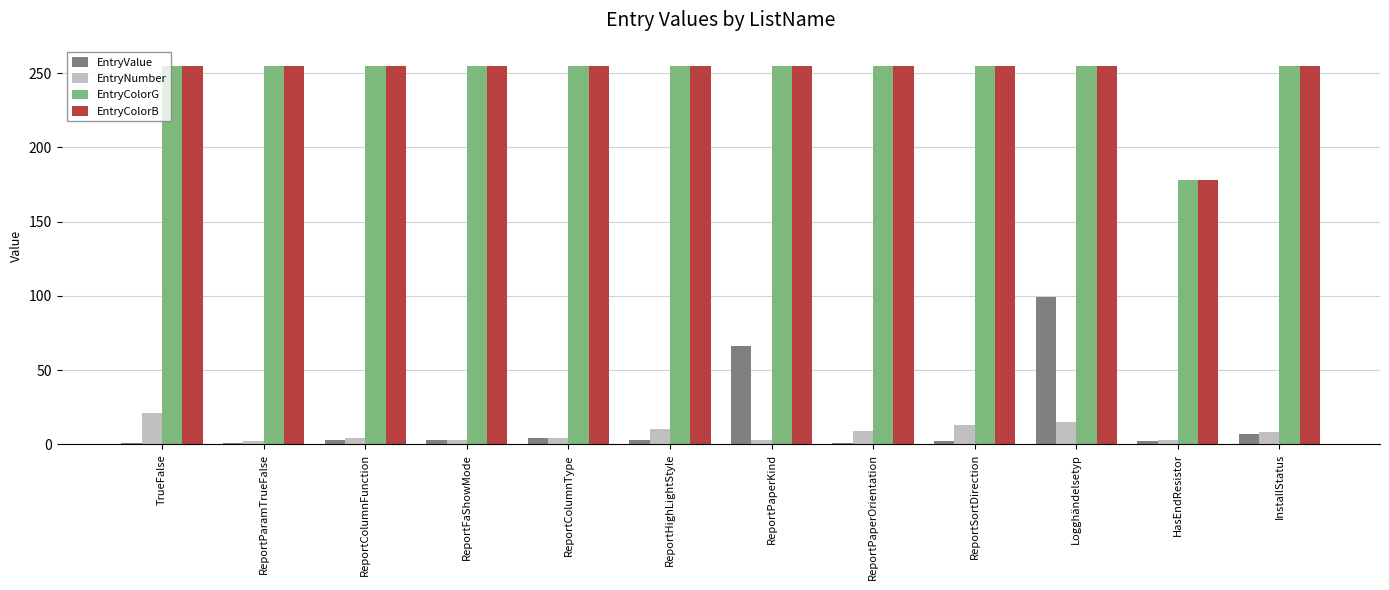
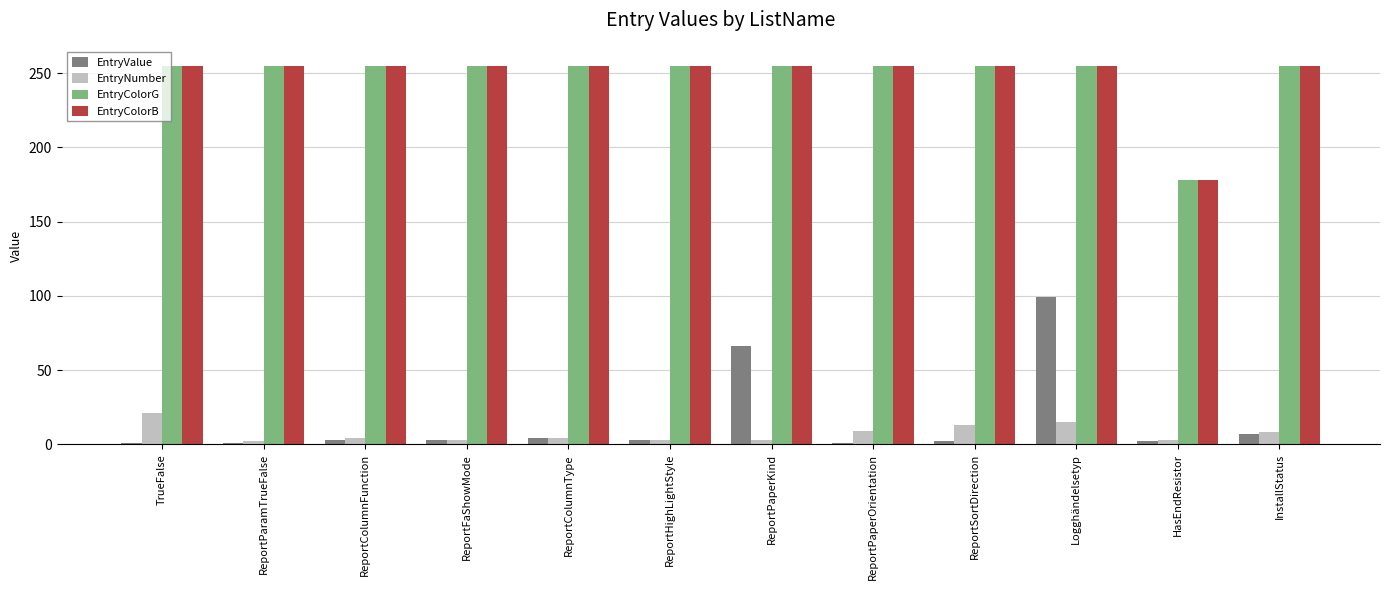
EntryNumber, ReportHighLightStyle: 10 -> 3
